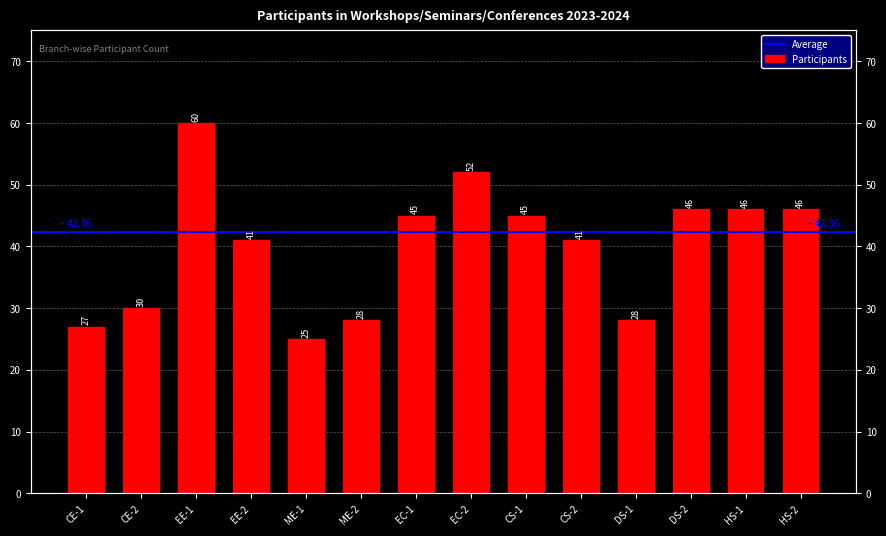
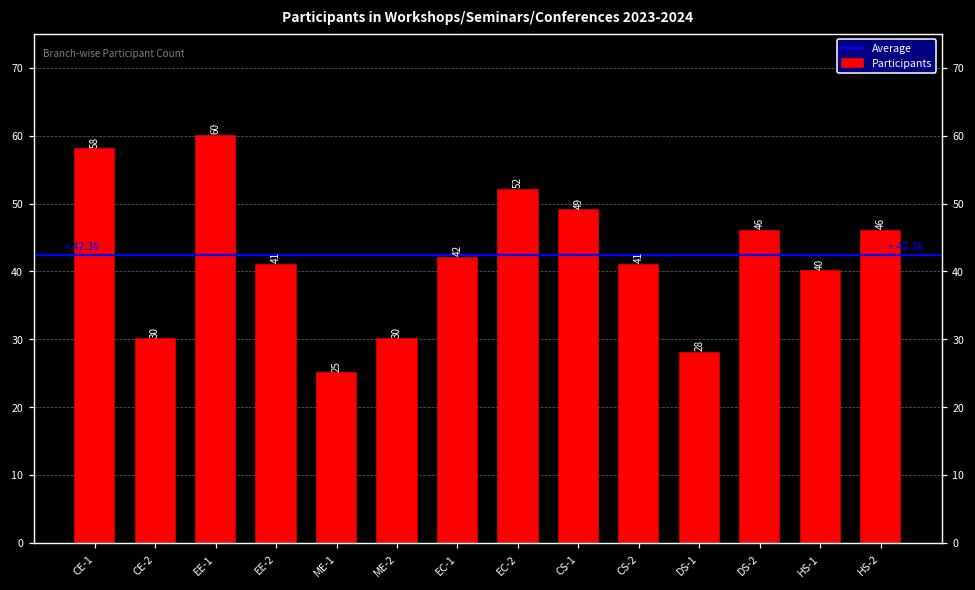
CE-1: 27 -> 58
ME-2: 28 -> 30
EC-1: 45 -> 42
CS-1: 45 -> 49
HS-1: 46 -> 40
